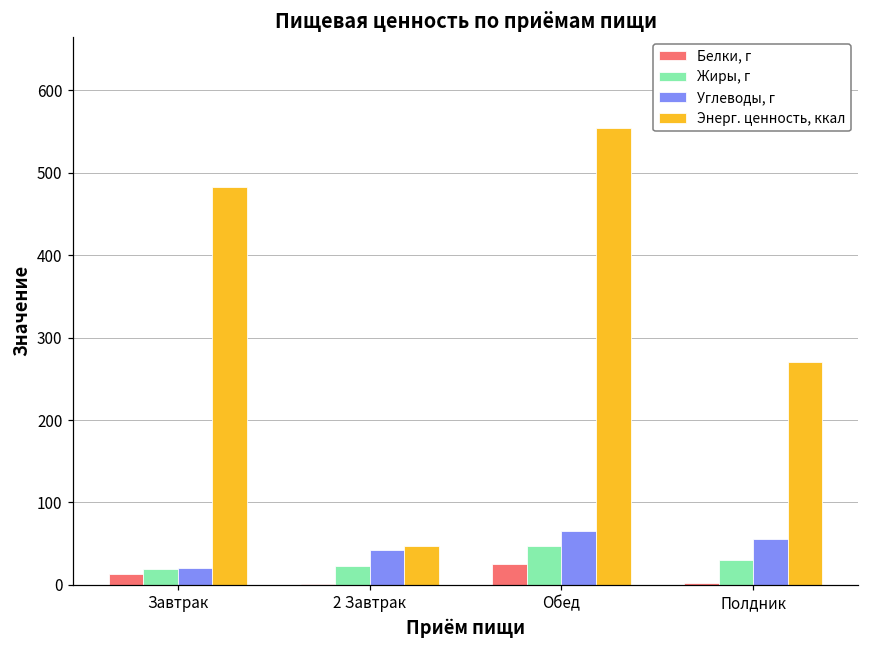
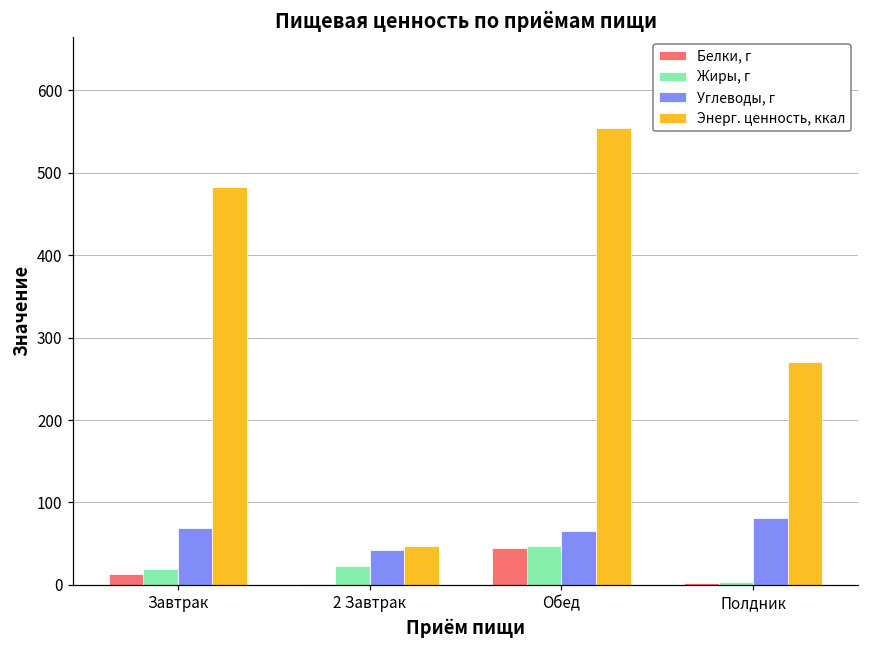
Углеводы, г, Завтрак: 20 -> 70
Белки, г, Обед: 20 -> 40
Жиры, г, Полдник: 30 -> 0
Углеводы, г, Полдник: 60 -> 80
